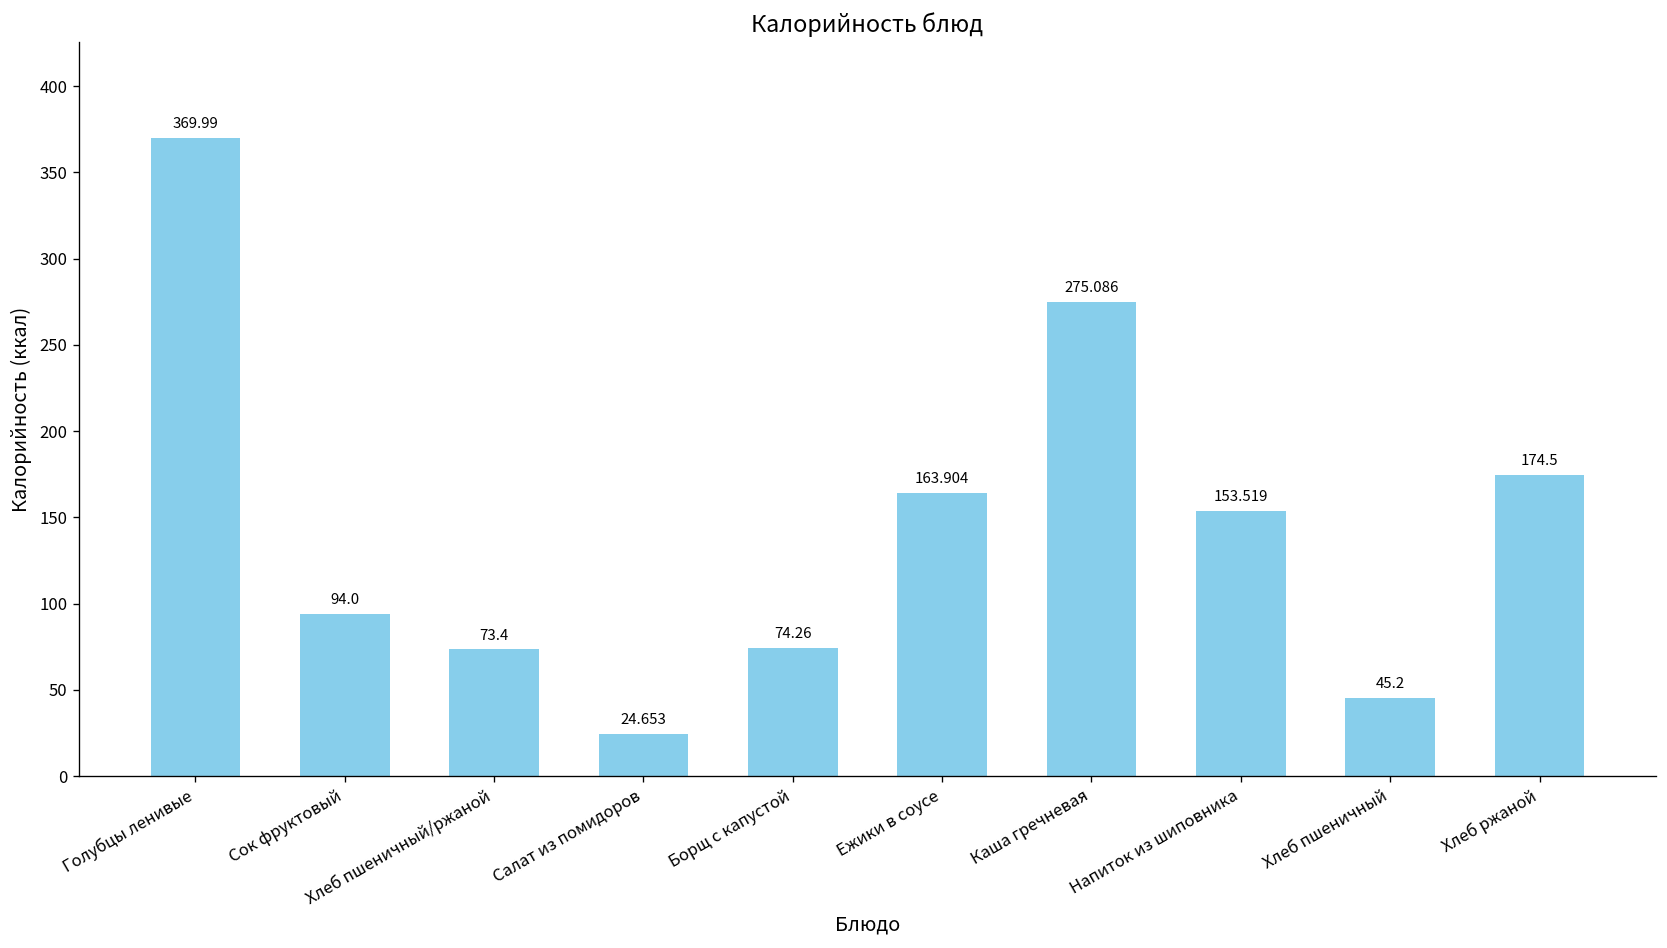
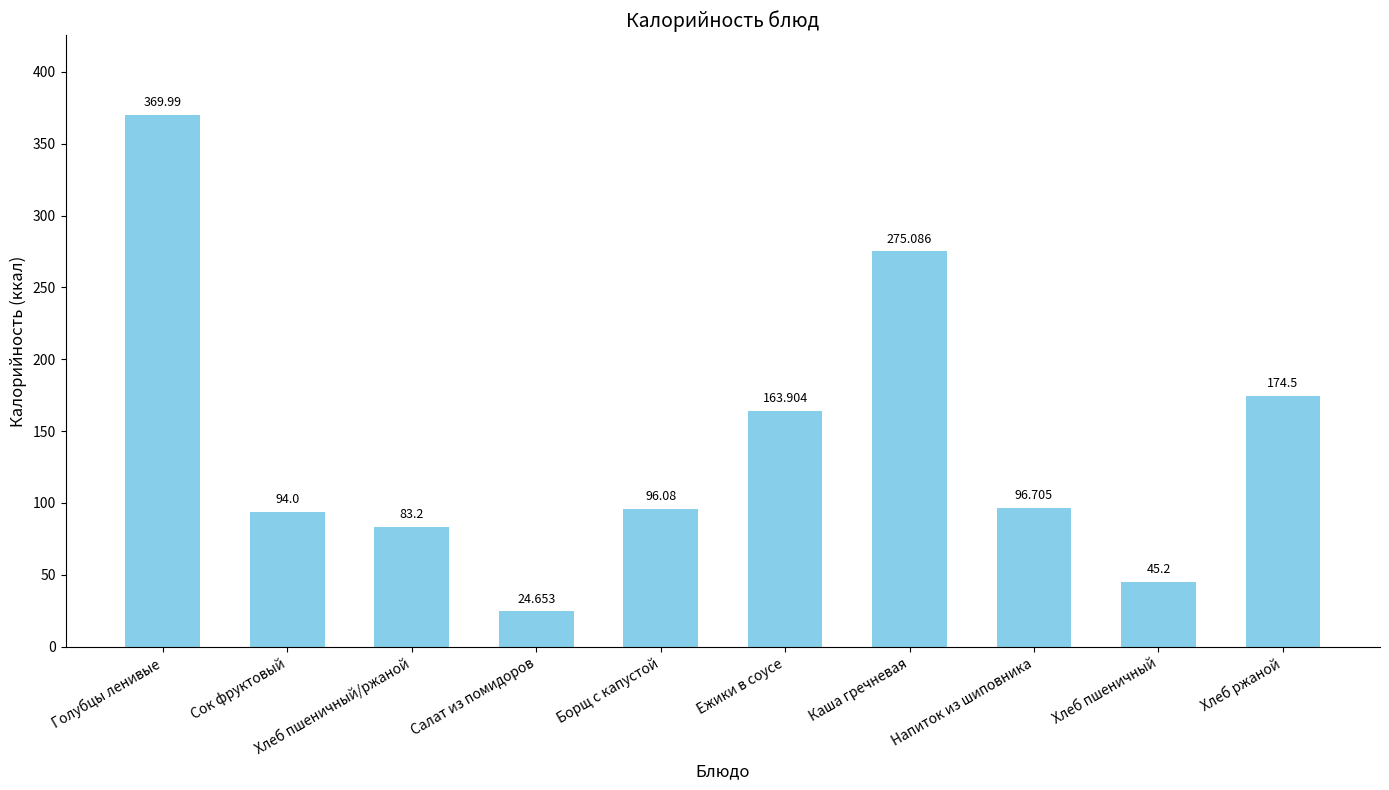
Хлеб пшеничный/ржаной: 73.4 -> 83.2
Борщ с капустой: 74.26 -> 96.08
Напиток из шиповника: 153.519 -> 96.705
